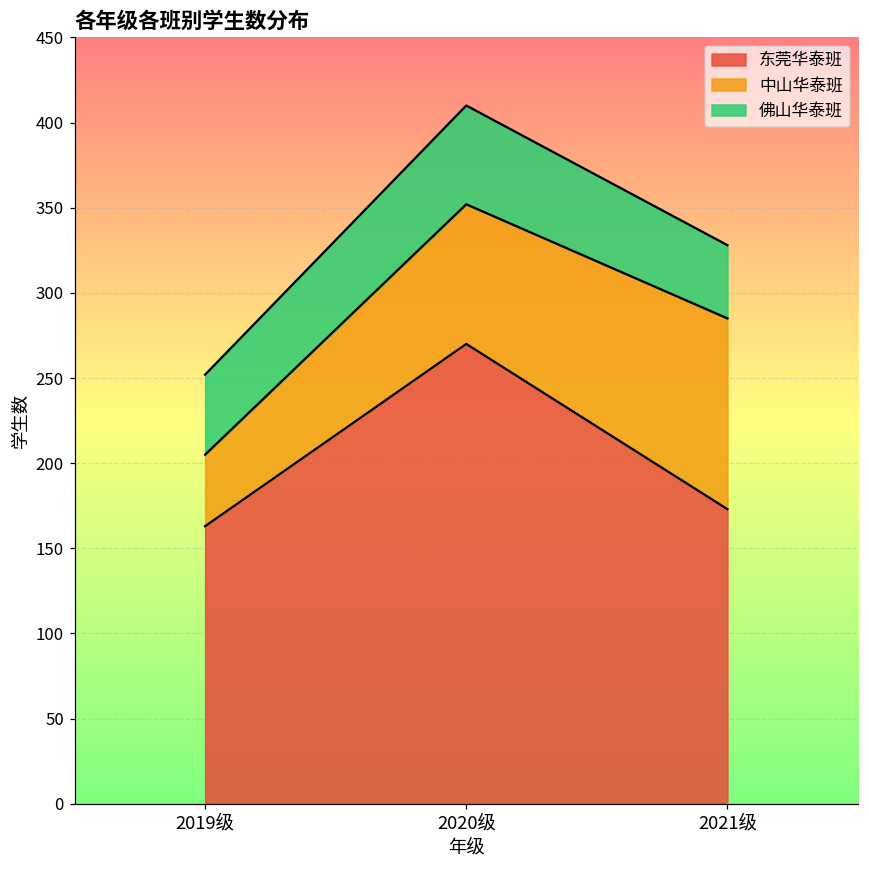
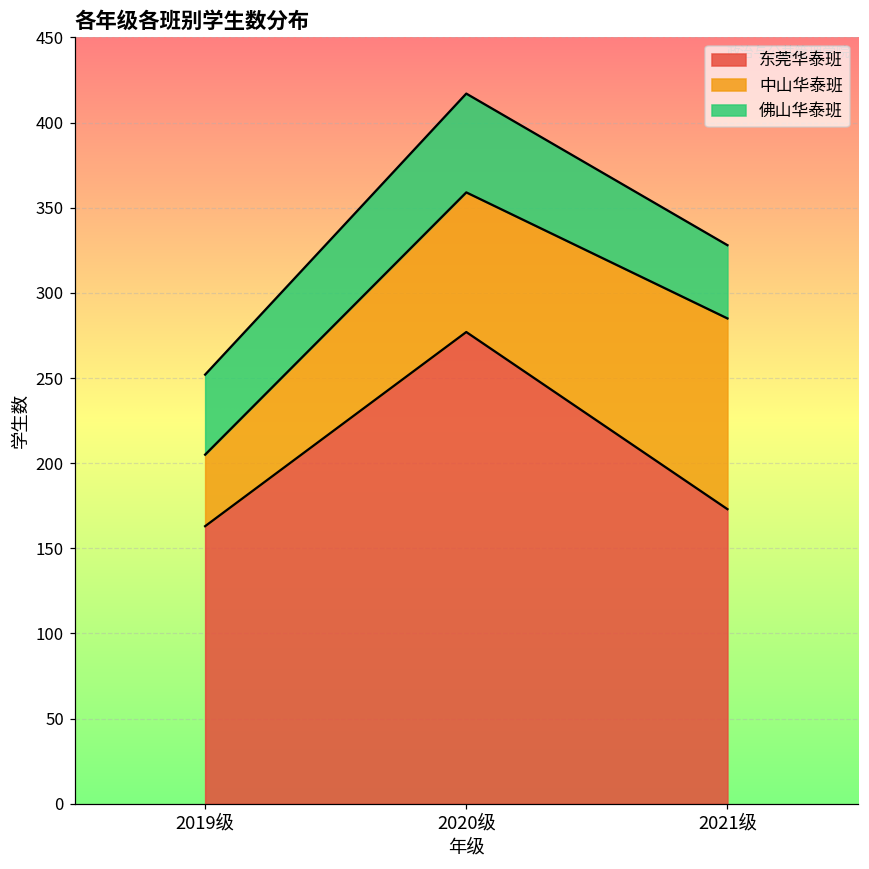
东莞华泰班, 2020级: 270 -> 277
